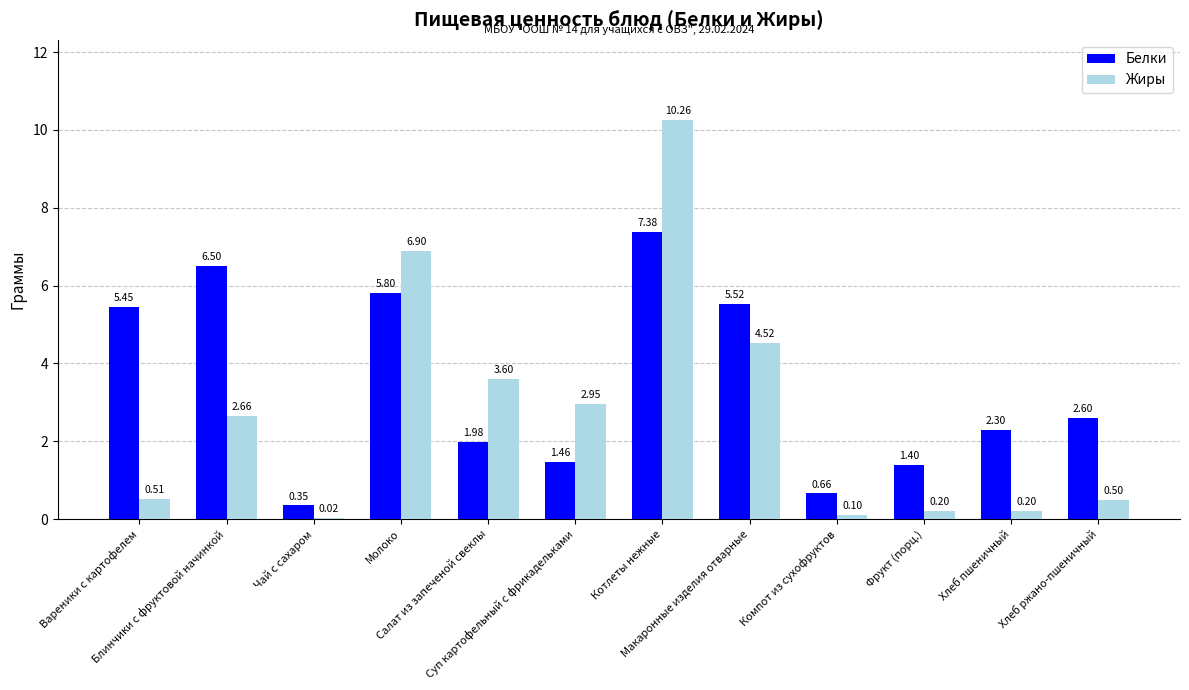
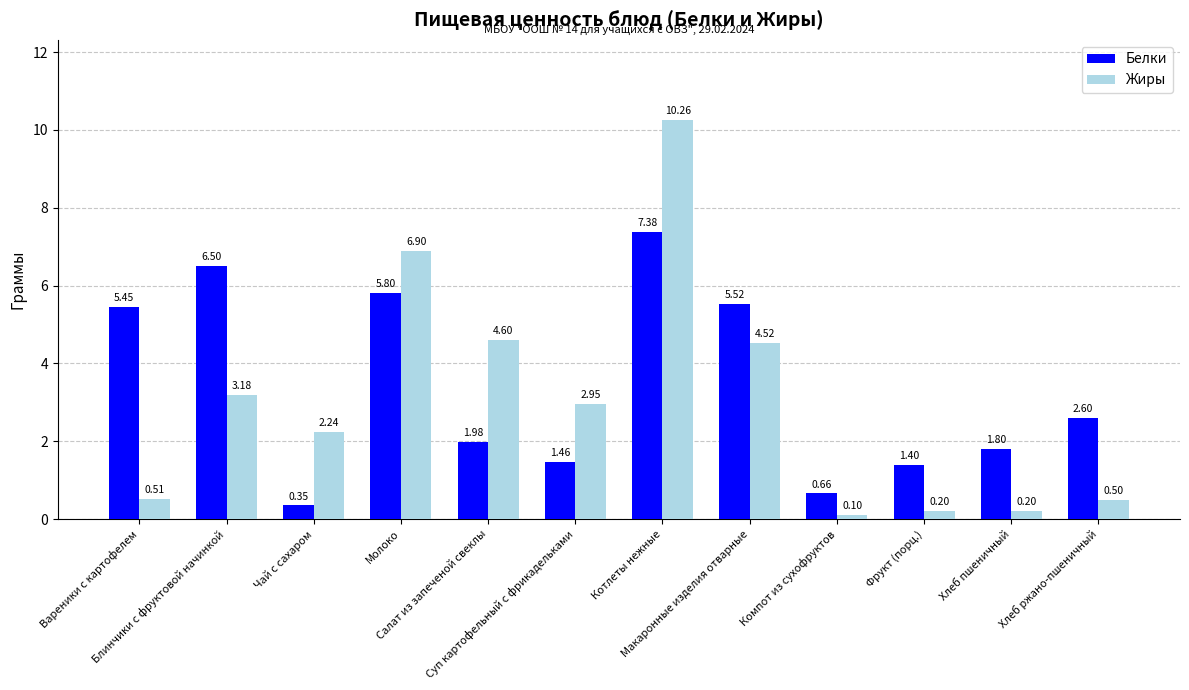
Жиры, Блинчики с фруктовой начинкой: 2.66 -> 3.18
Жиры, Чай с сахаром: 0.02 -> 2.24
Жиры, Салат из запеченой свеклы: 3.60 -> 4.60
Белки, Хлеб пшеничный: 2.30 -> 1.80
